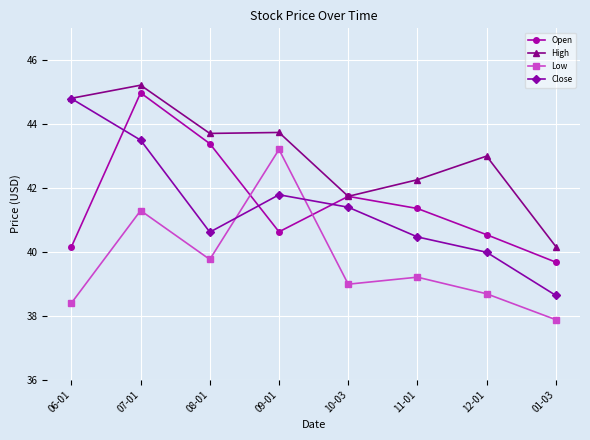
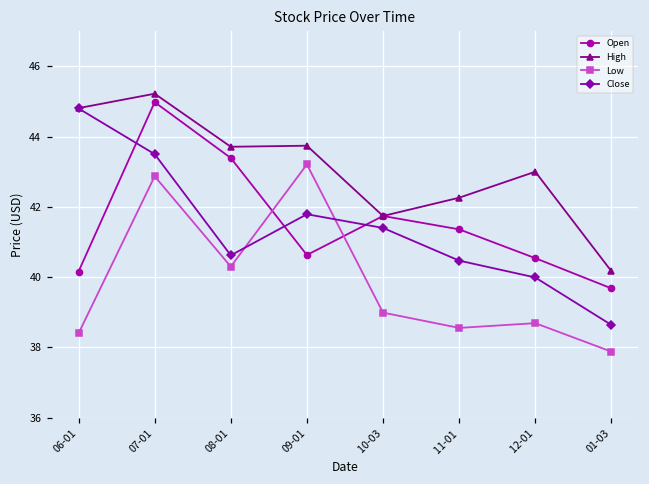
Low, 07-01: 41.3 -> 42.9
Low, 08-01: 39.8 -> 40.3
Low, 11-01: 39.2 -> 38.6
